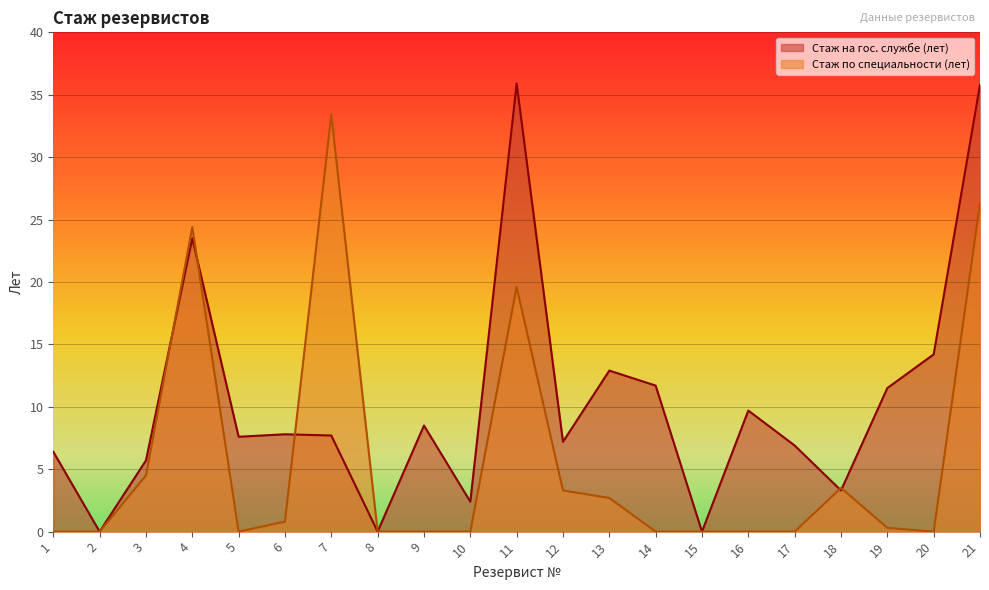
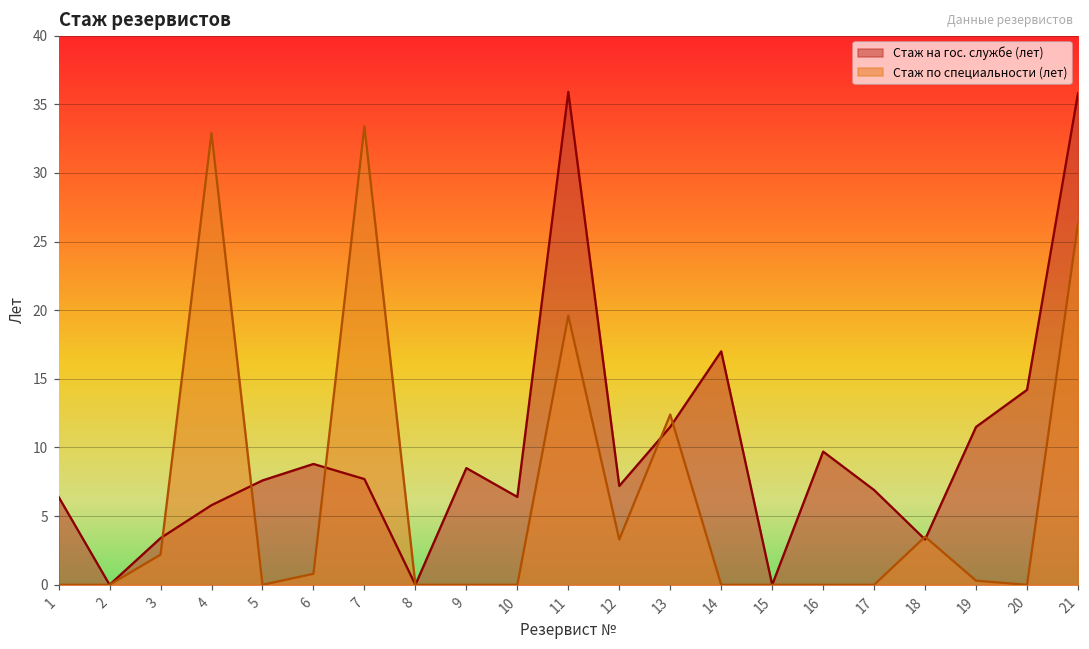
Стаж на гос. службе (лет), 3: 5.7 -> 3.4
Стаж по специальности (лет), 3: 4.5 -> 2.2
Стаж на гос. службе (лет), 4: 23.5 -> 5.8
Стаж по специальности (лет), 4: 24.4 -> 32.9
Стаж на гос. службе (лет), 6: 7.8 -> 8.8
Стаж на гос. службе (лет), 10: 2.4 -> 6.4
Стаж на гос. службе (лет), 13: 12.9 -> 11.5
Стаж по специальности (лет), 13: 2.7 -> 12.4
Стаж на гос. службе (лет), 14: 11.7 -> 17.0
